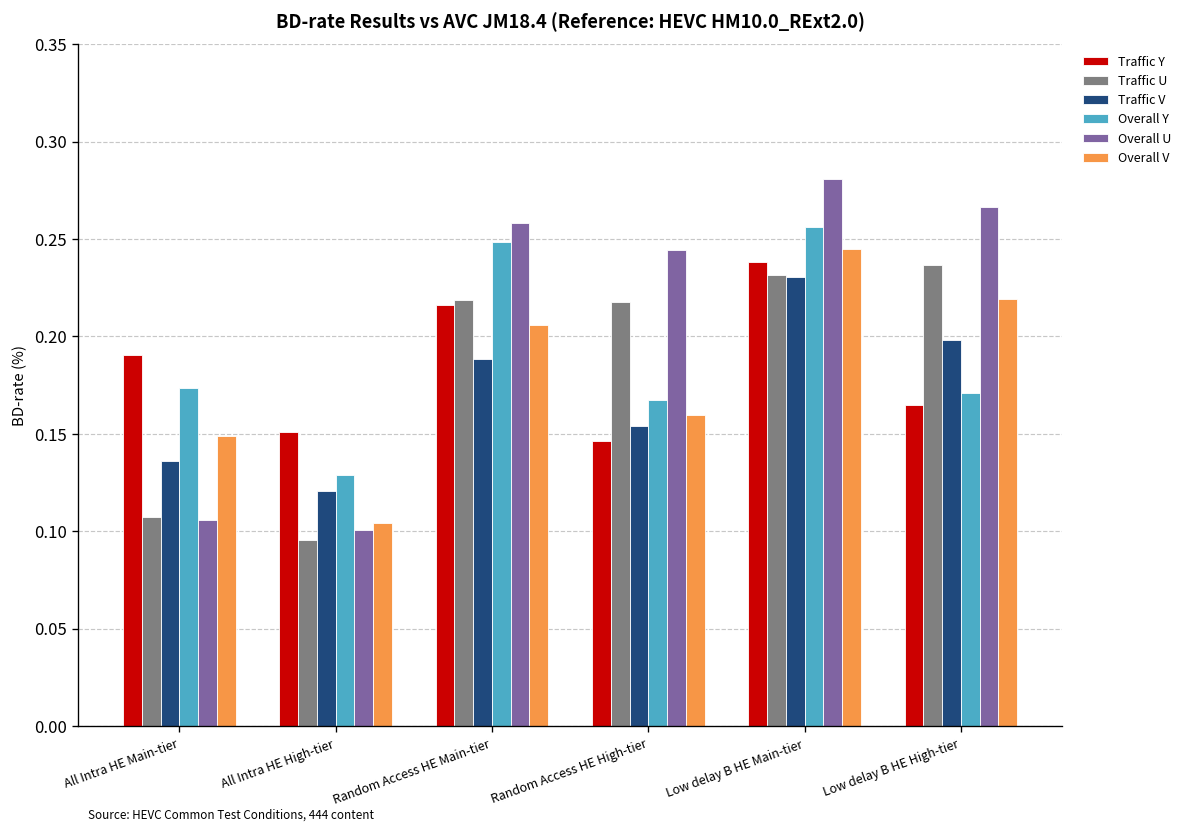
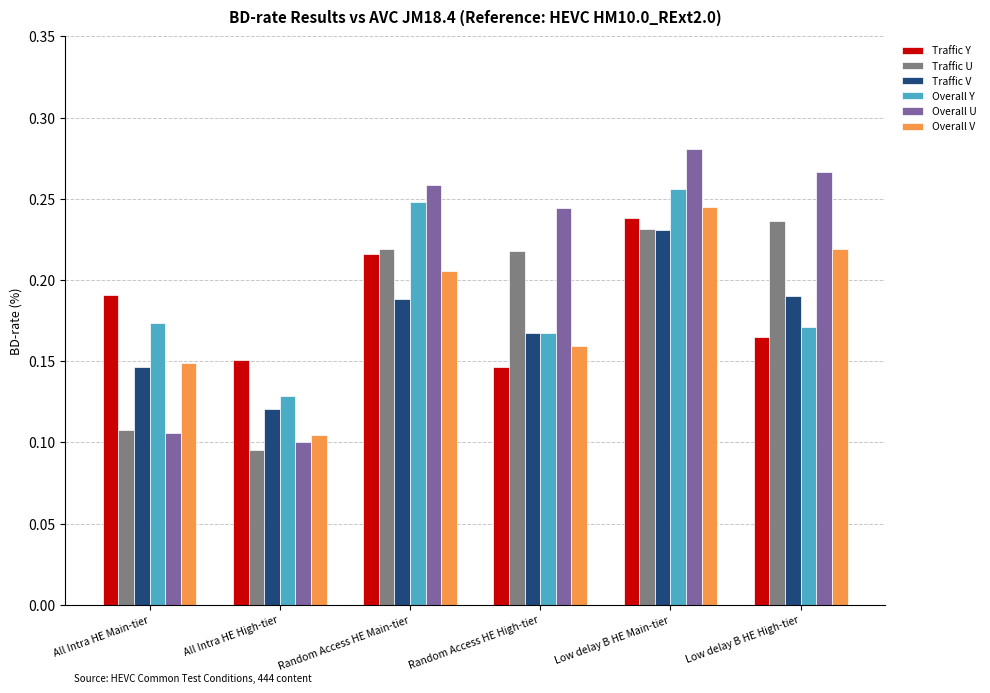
Traffic V, All Intra HE Main-tier: 0.136 -> 0.147
Traffic V, Random Access HE High-tier: 0.154 -> 0.167
Traffic V, Low delay B HE High-tier: 0.198 -> 0.190
